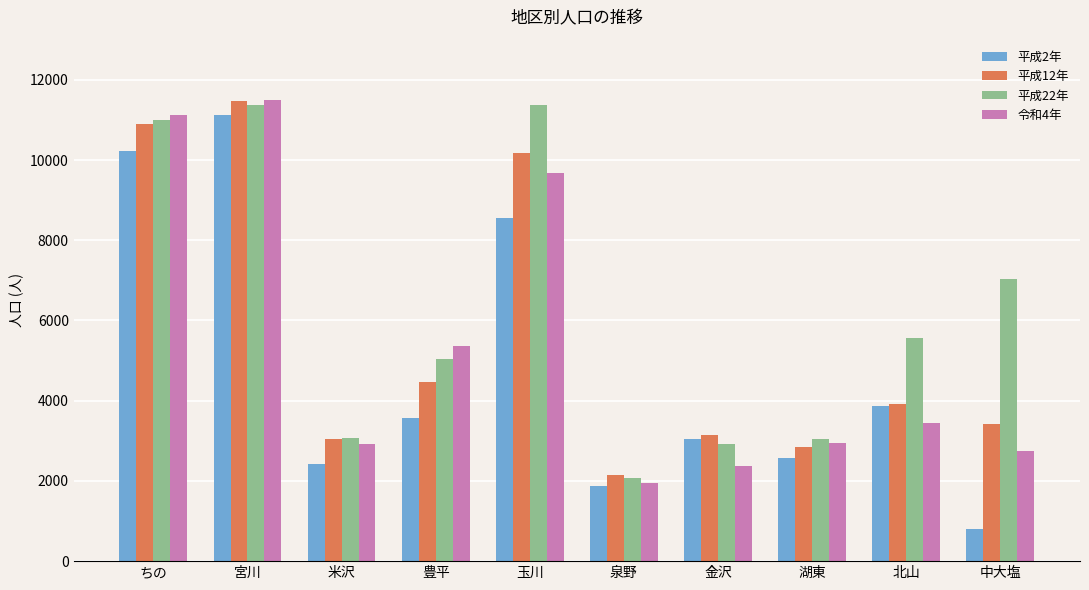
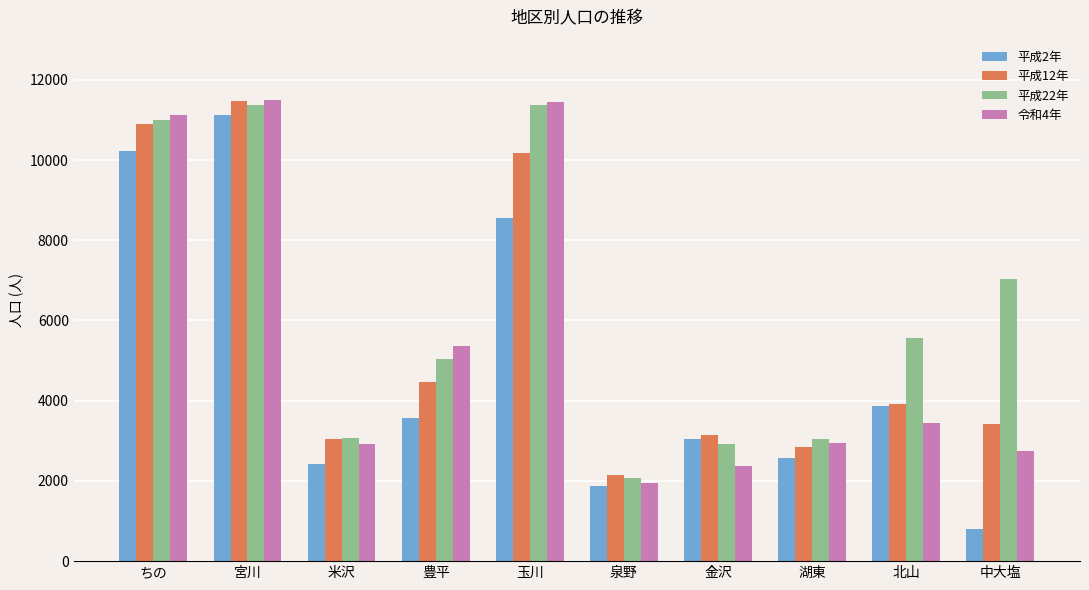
令和4年, 玉川: 9700 -> 11400
